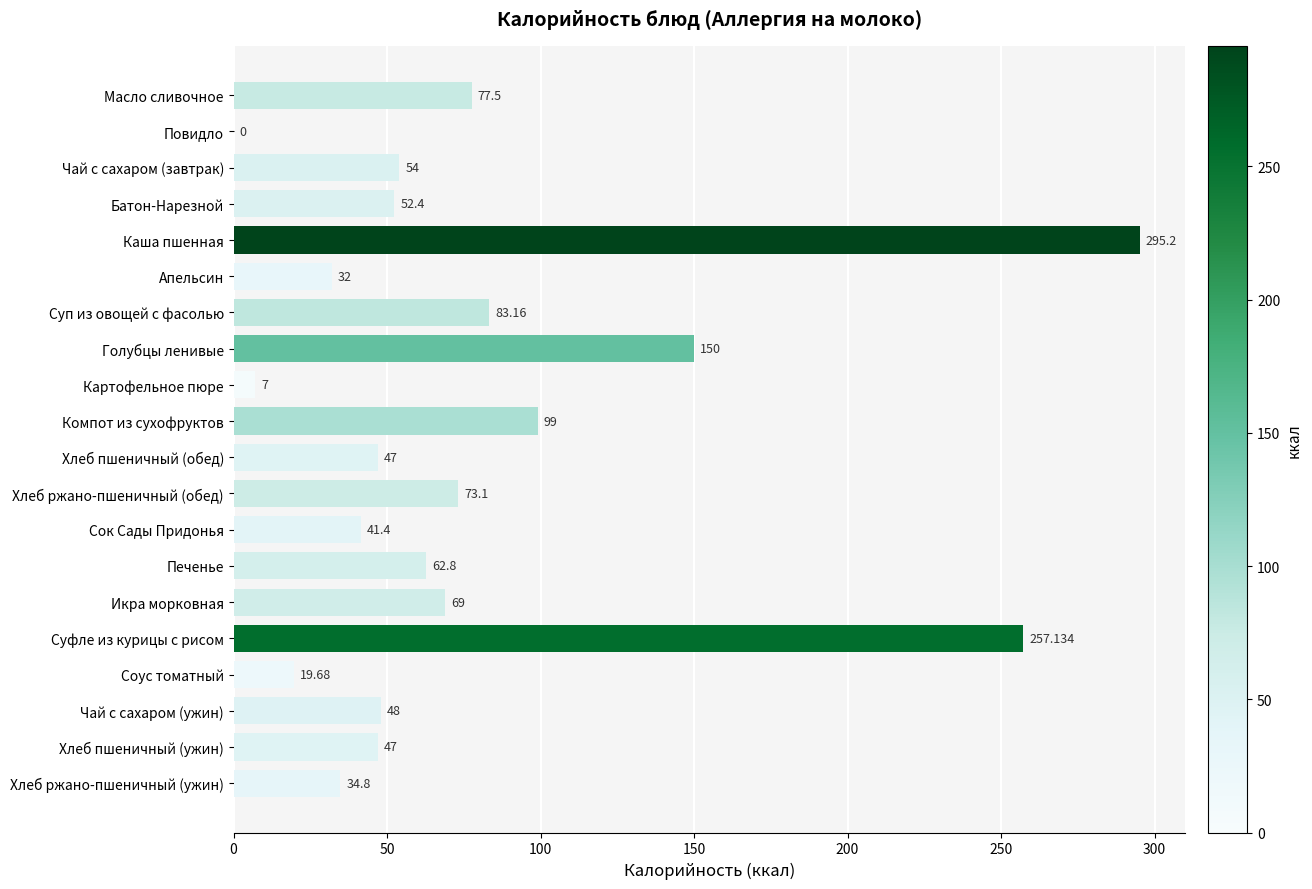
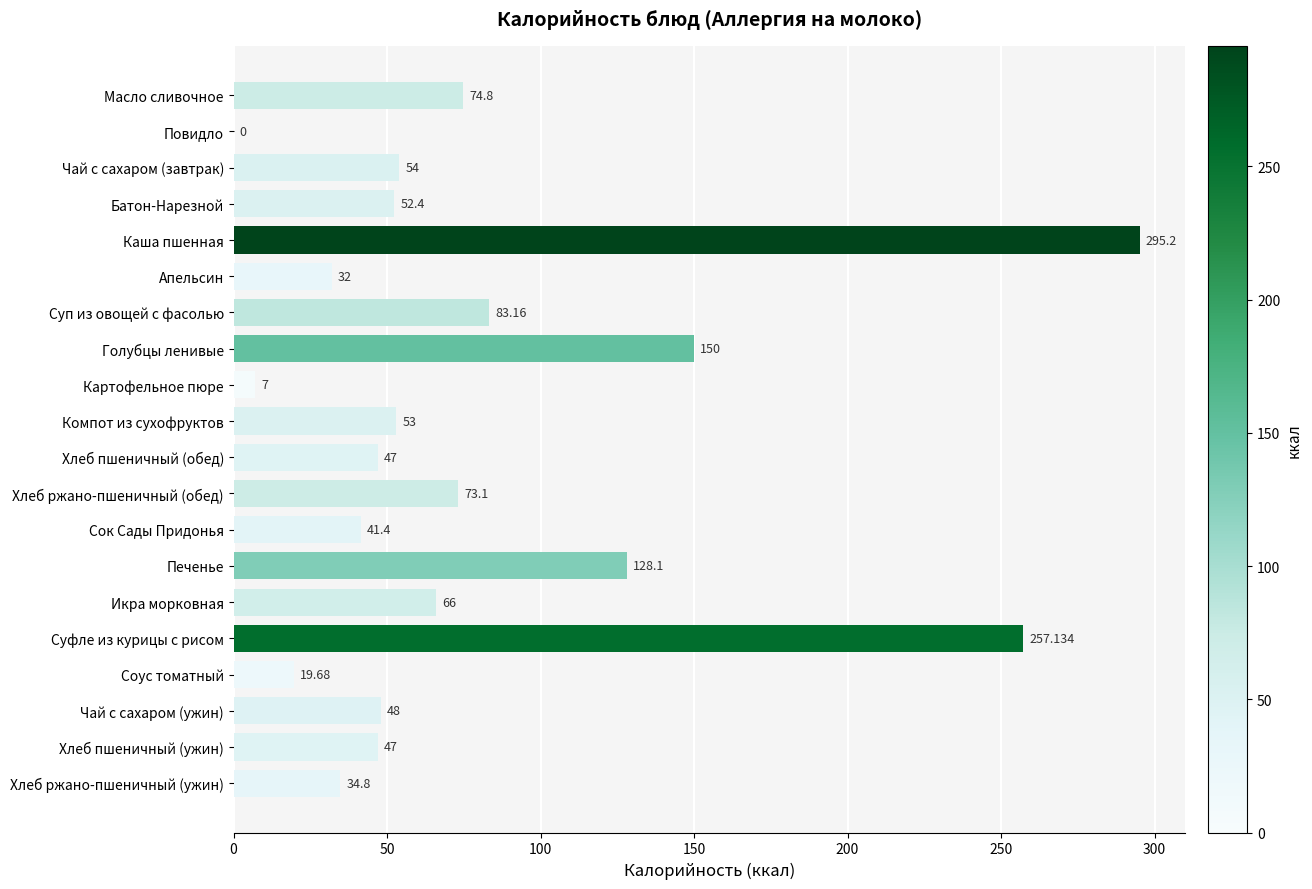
Масло сливочное: 77.5 -> 74.8
Компот из сухофруктов: 99 -> 53
Печенье: 62.8 -> 128.1
Икра морковная: 69 -> 66
